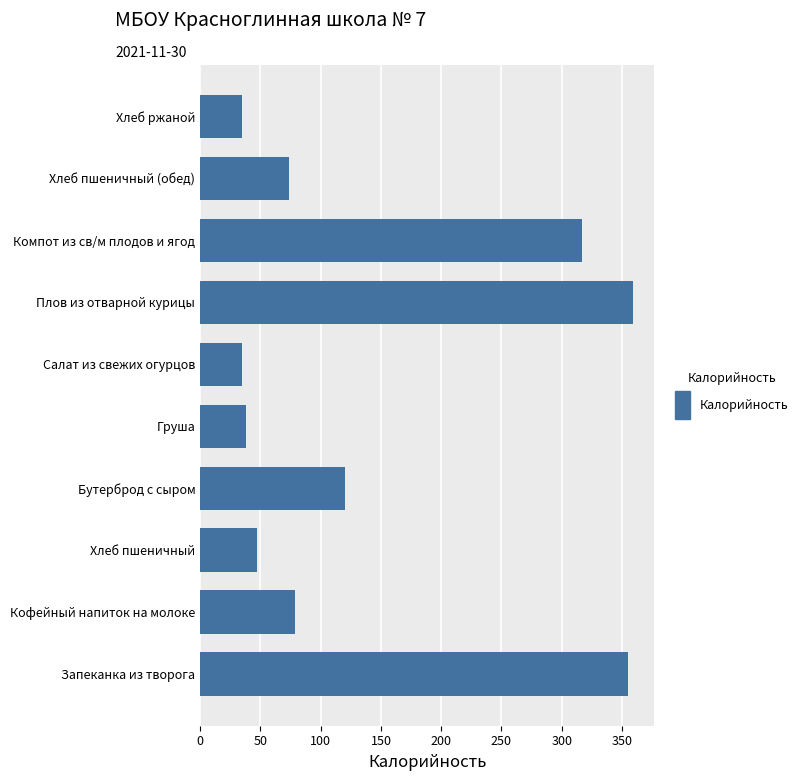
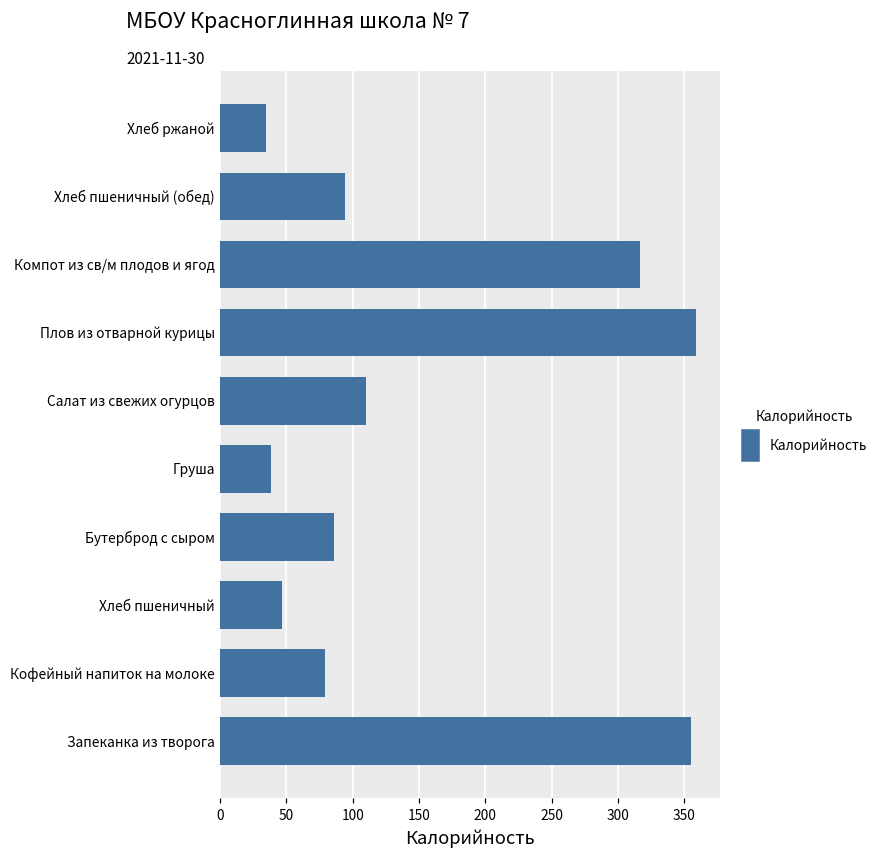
Хлеб пшеничный (обед): 74 -> 94
Салат из свежих огурцов: 35 -> 110
Бутерброд с сыром: 120 -> 86
